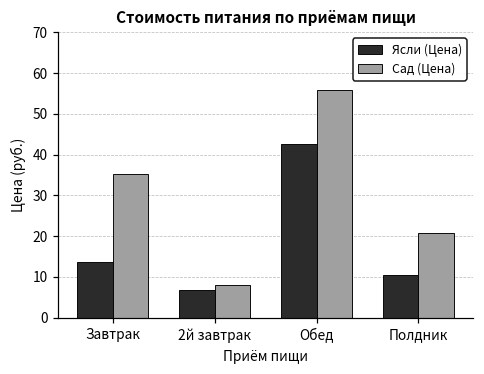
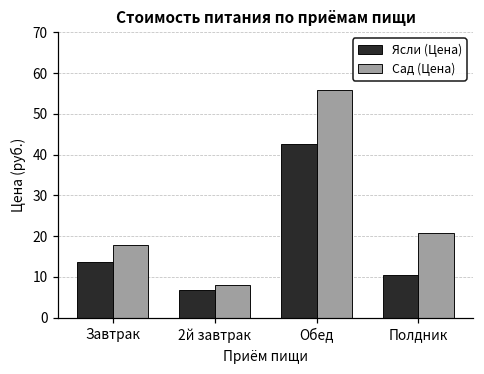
Сад (Цена), Завтрак: 35 -> 18
